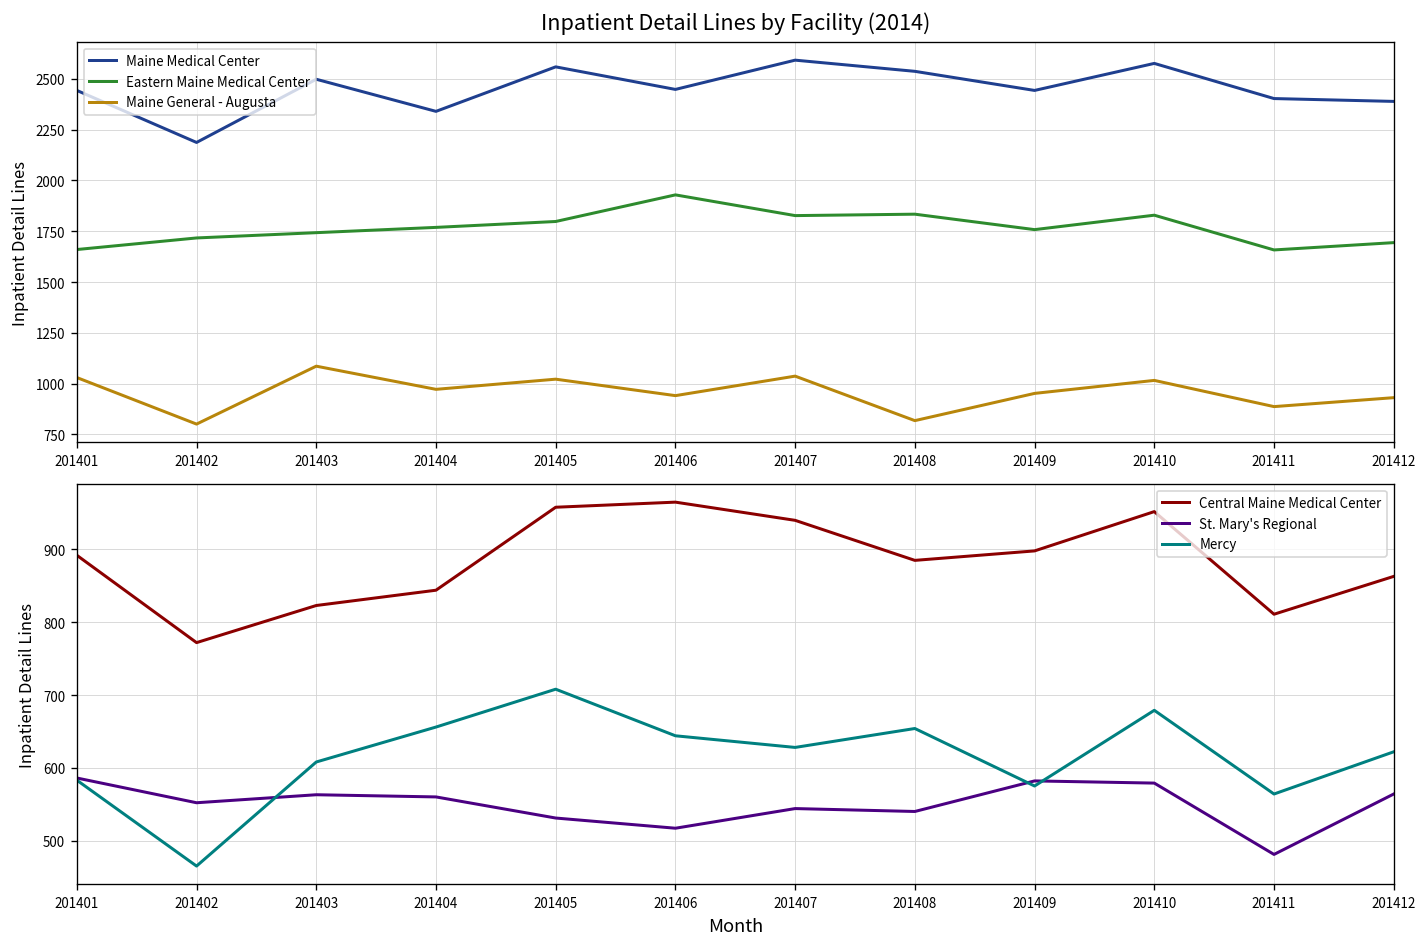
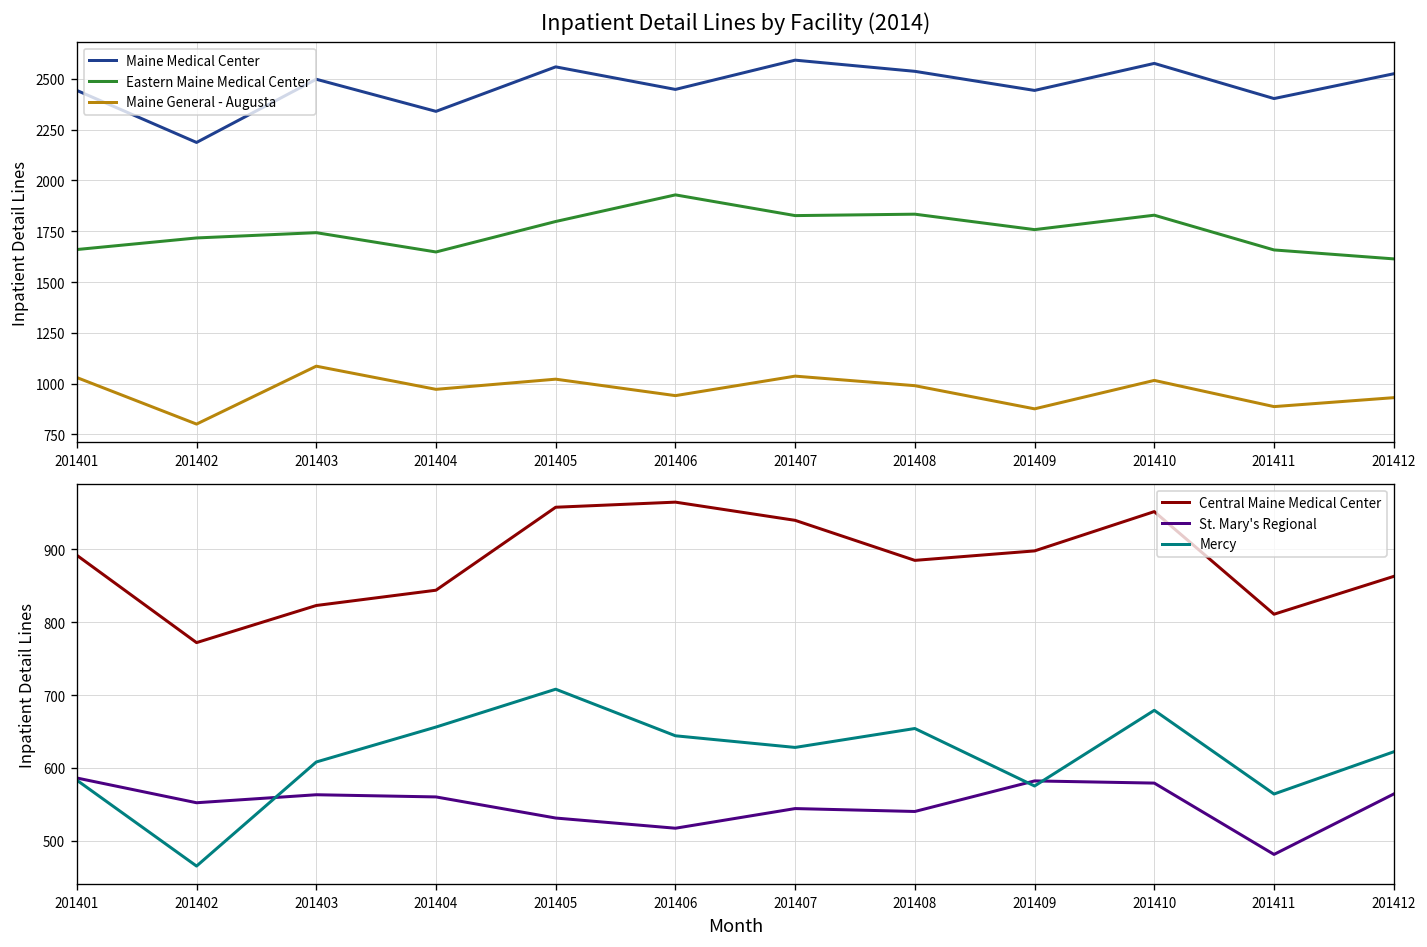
Inpatient Detail Lines by Facility (2014), Eastern Maine Medical Center, 201404: 1770 -> 1650
Inpatient Detail Lines by Facility (2014), Maine General - Augusta, 201408: 820 -> 990
Inpatient Detail Lines by Facility (2014), Maine General - Augusta, 201409: 950 -> 880
Inpatient Detail Lines by Facility (2014), Maine Medical Center, 201412: 2390 -> 2530
Inpatient Detail Lines by Facility (2014), Eastern Maine Medical Center, 201412: 1690 -> 1610
